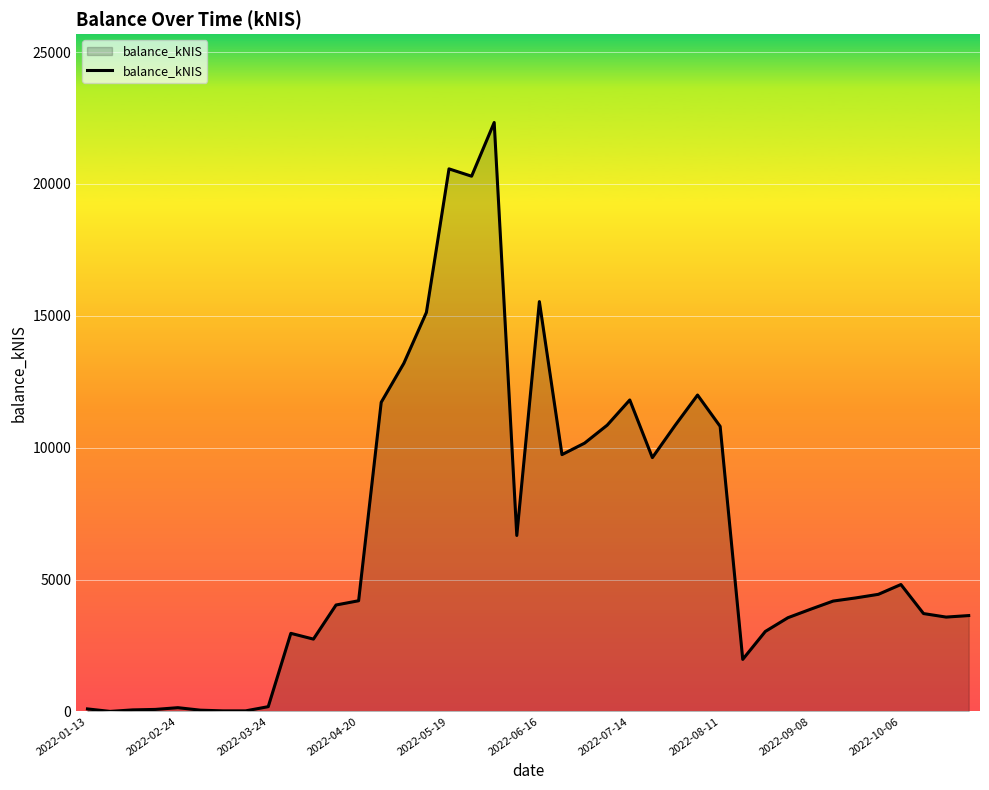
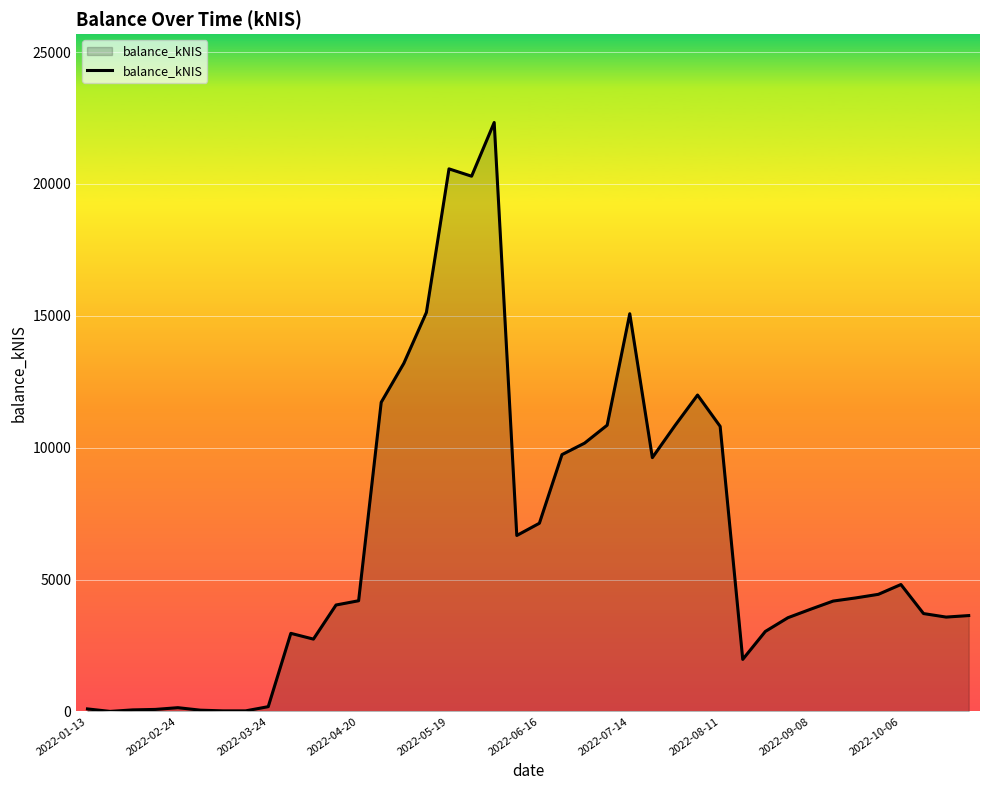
2022-06-16: 15500 -> 7100
2022-07-14: 11800 -> 15100
